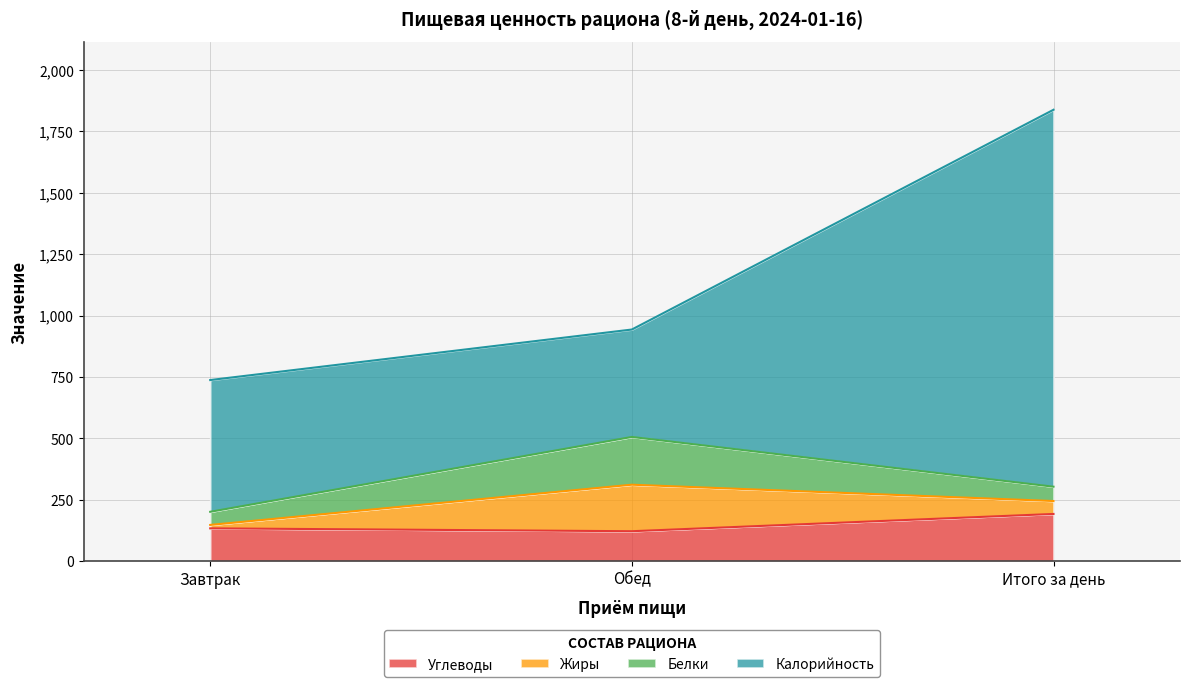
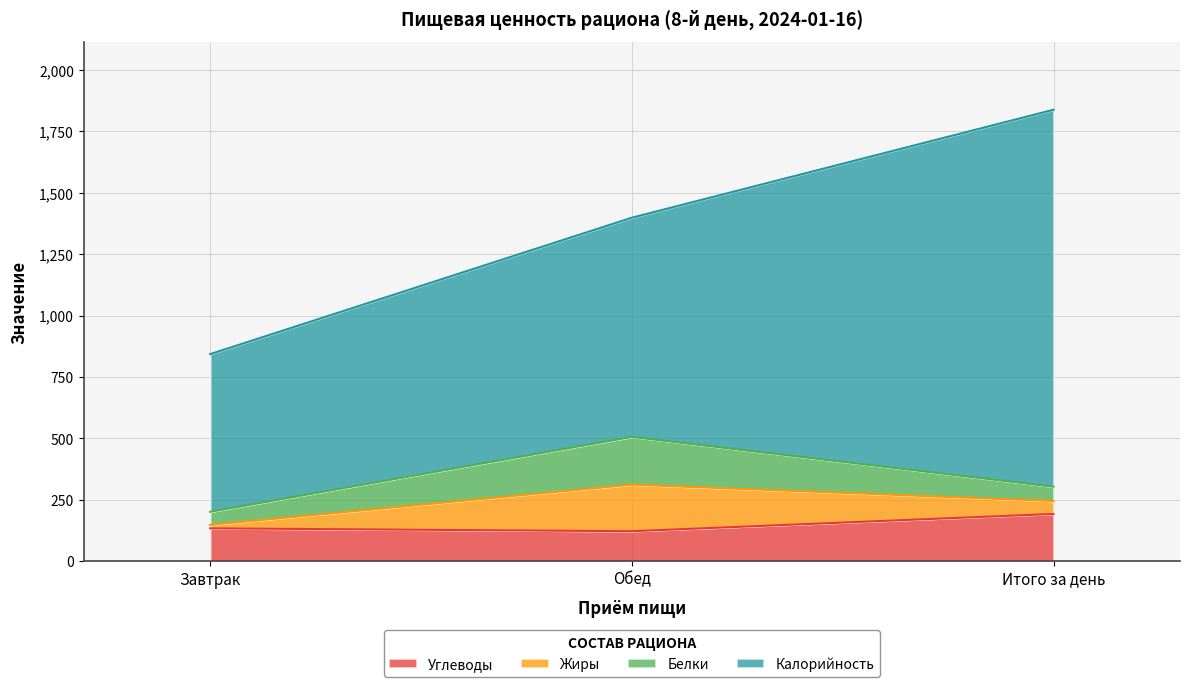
Калорийность, Завтрак: 540 -> 640
Калорийность, Обед: 440 -> 890
